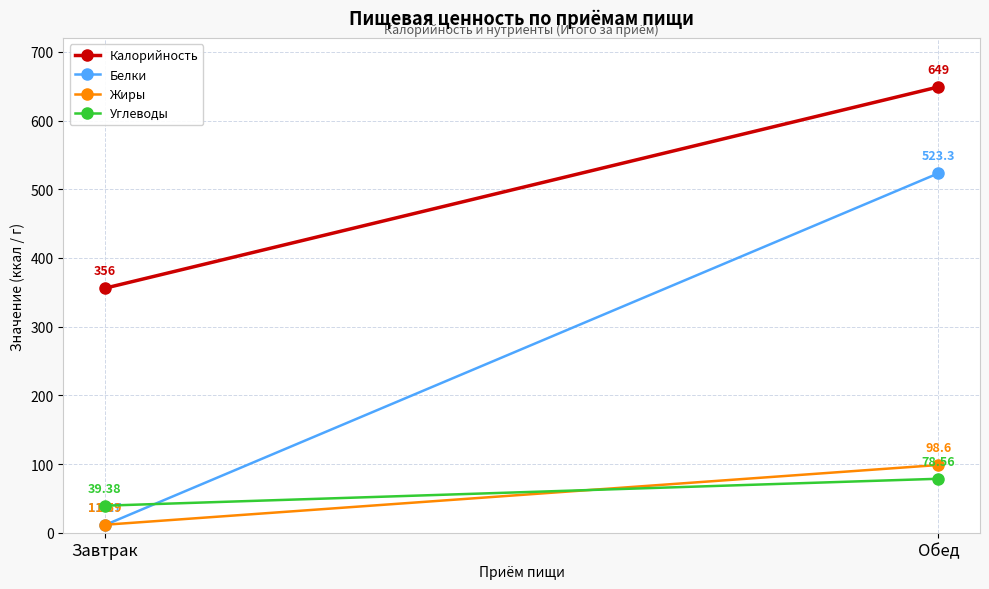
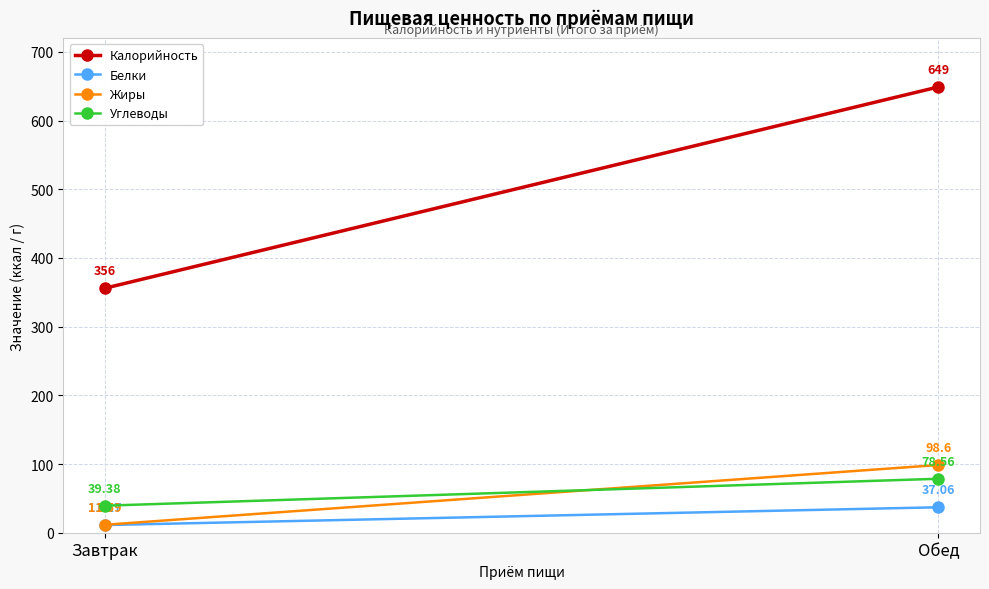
Белки, Обед: 523.3 -> 37.06
